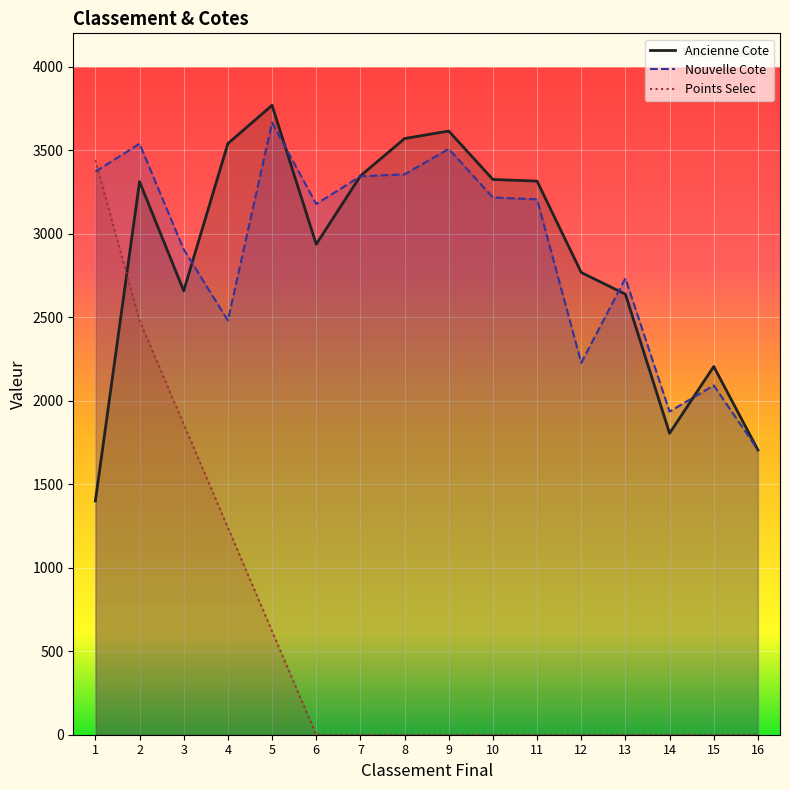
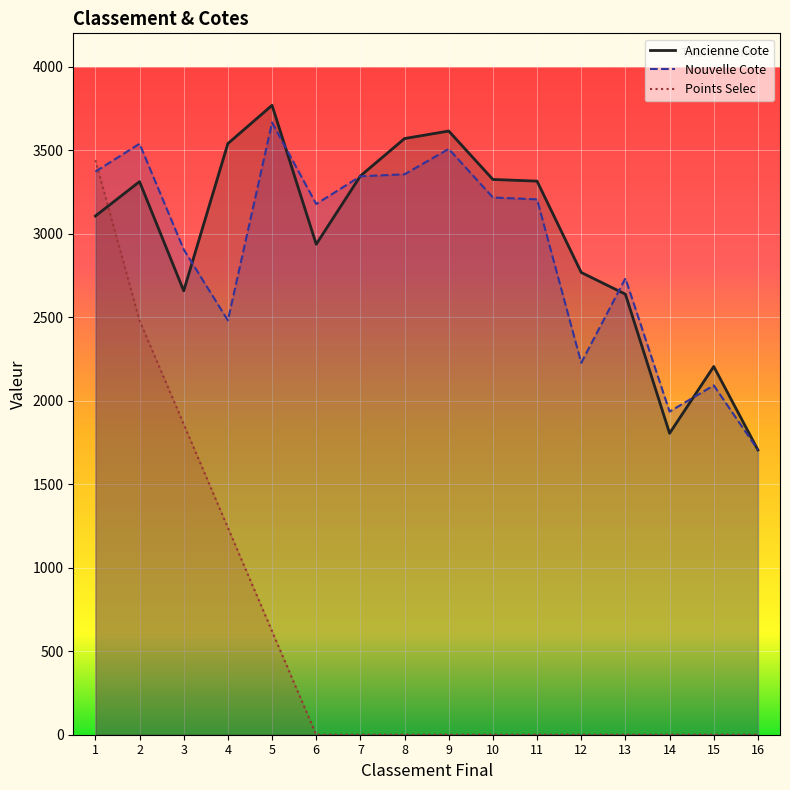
Ancienne Cote, 1: 1400 -> 3110
